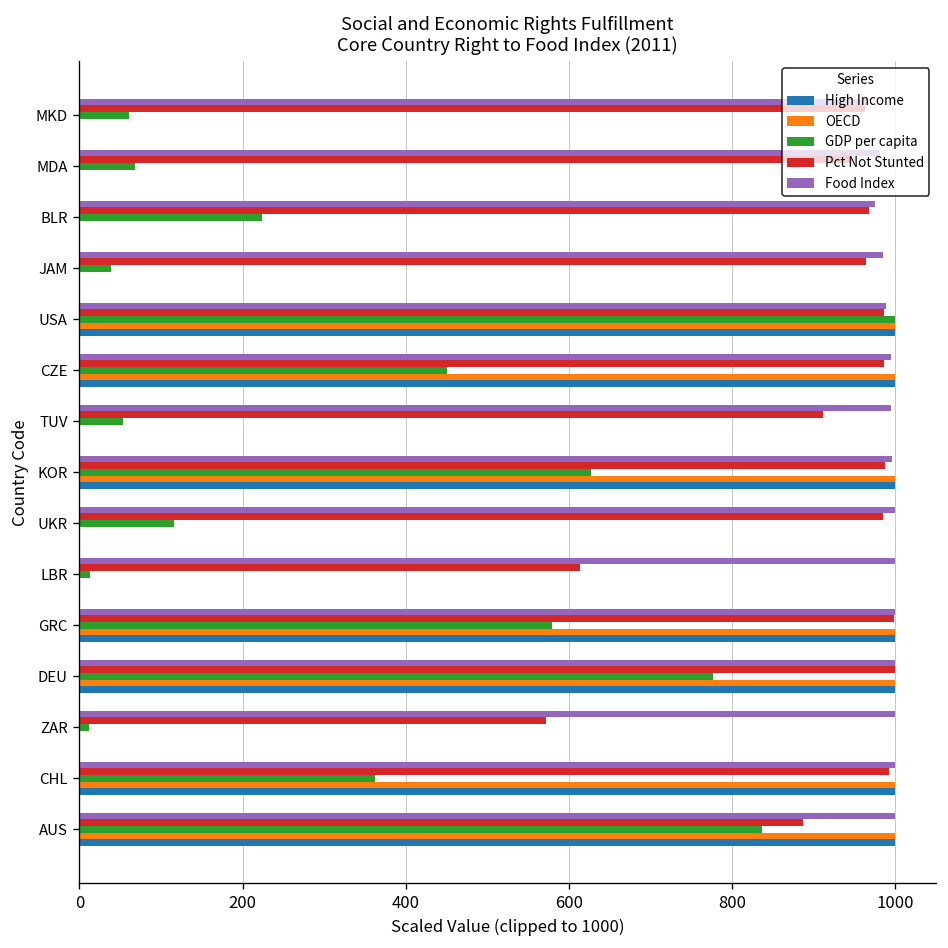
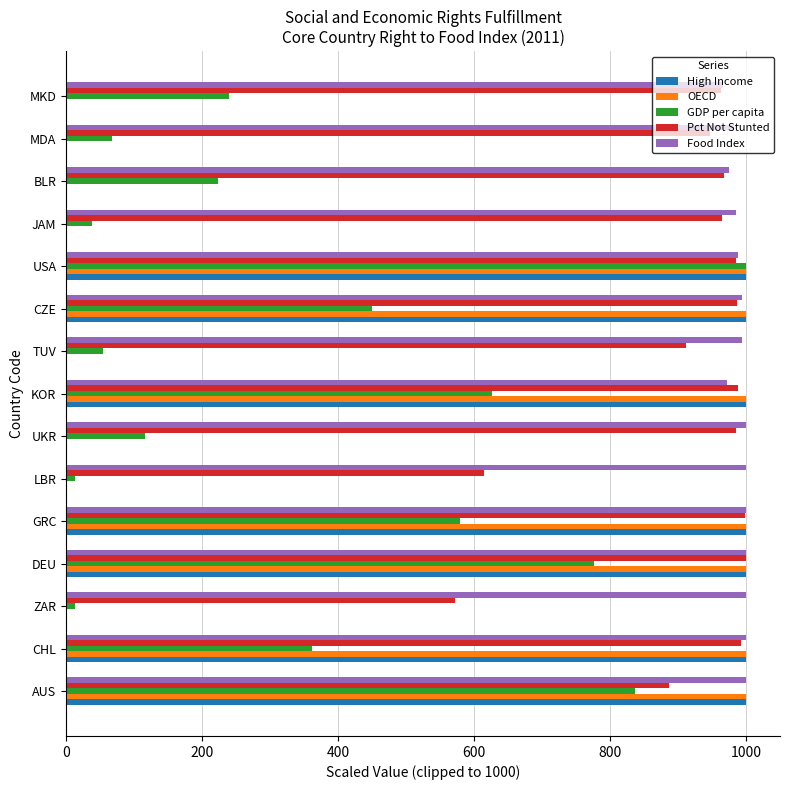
GDP per capita, MKD: 60 -> 240
Food Index, KOR: 1000 -> 970
